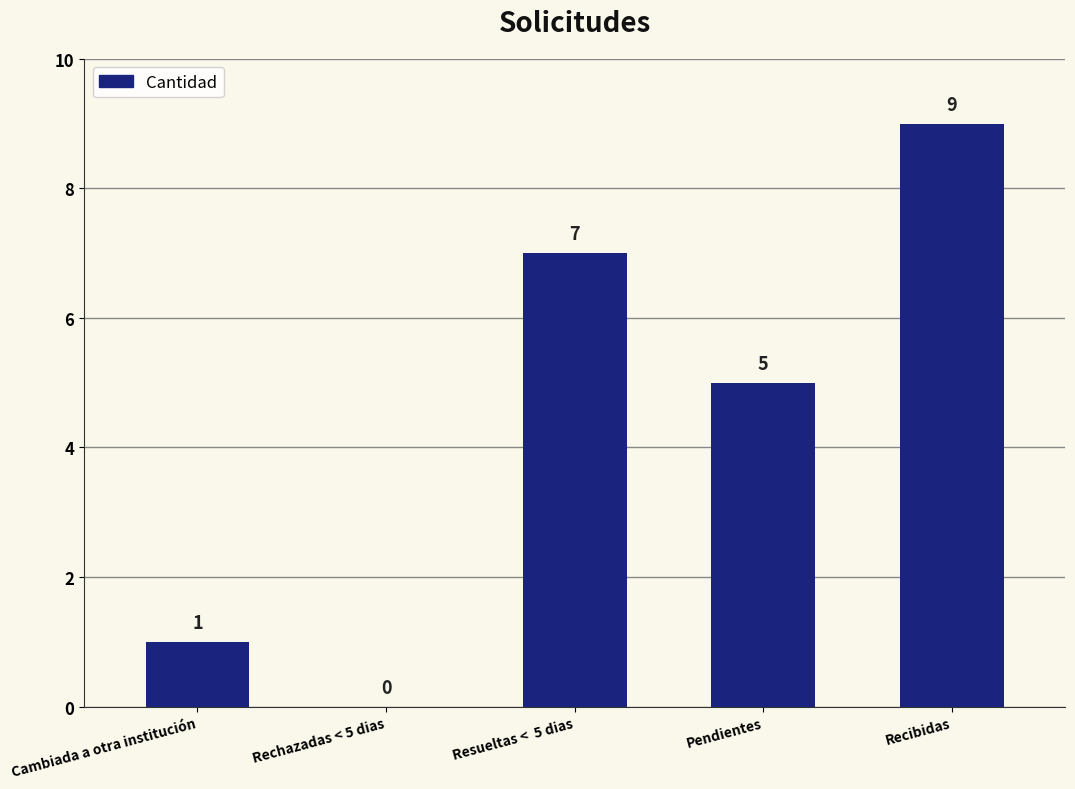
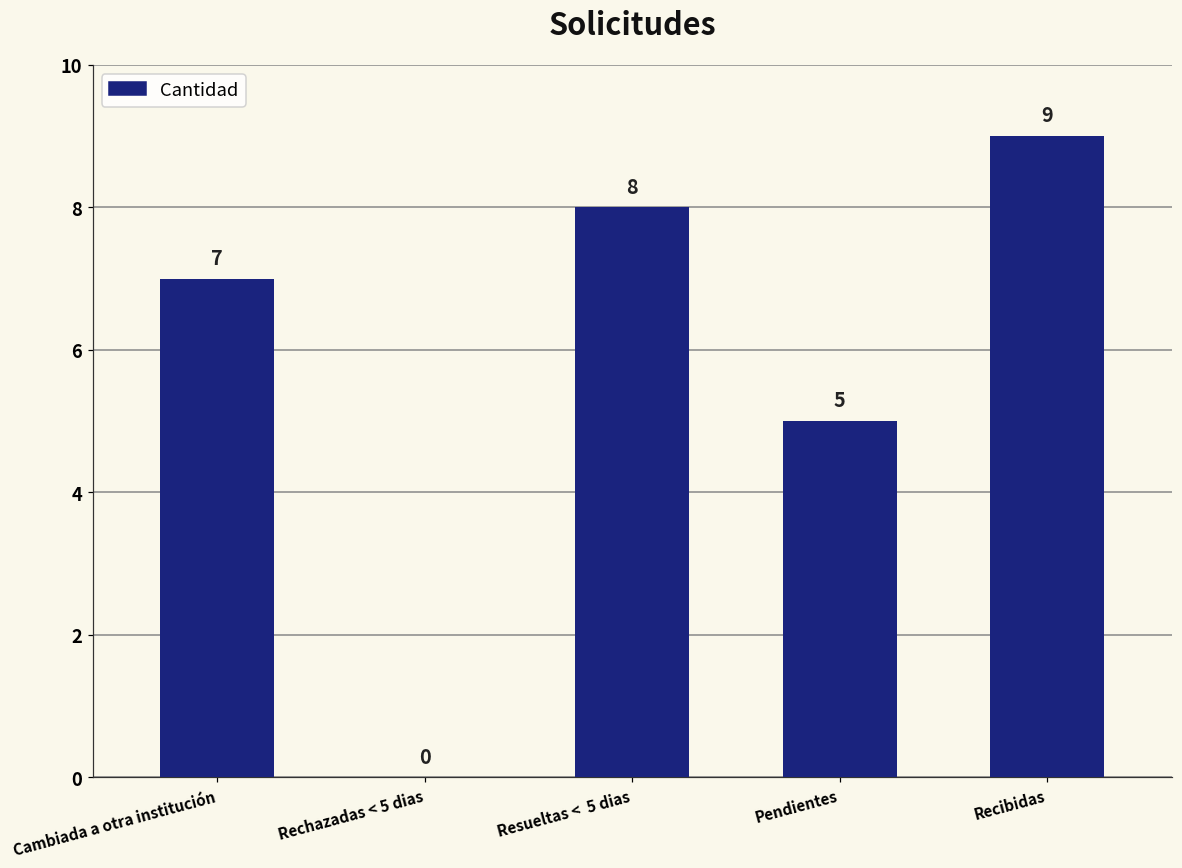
Cambiada a otra institución: 1 -> 7
Resueltas < 5 dias: 7 -> 8
